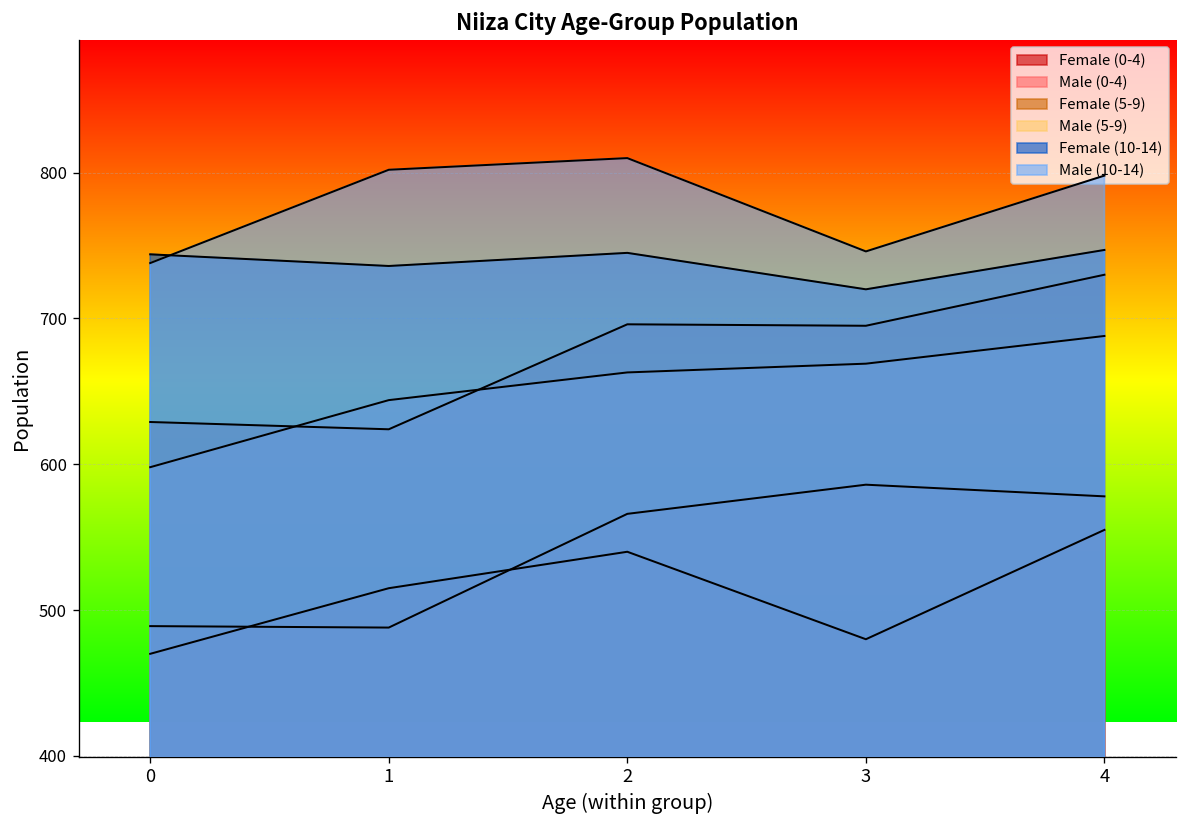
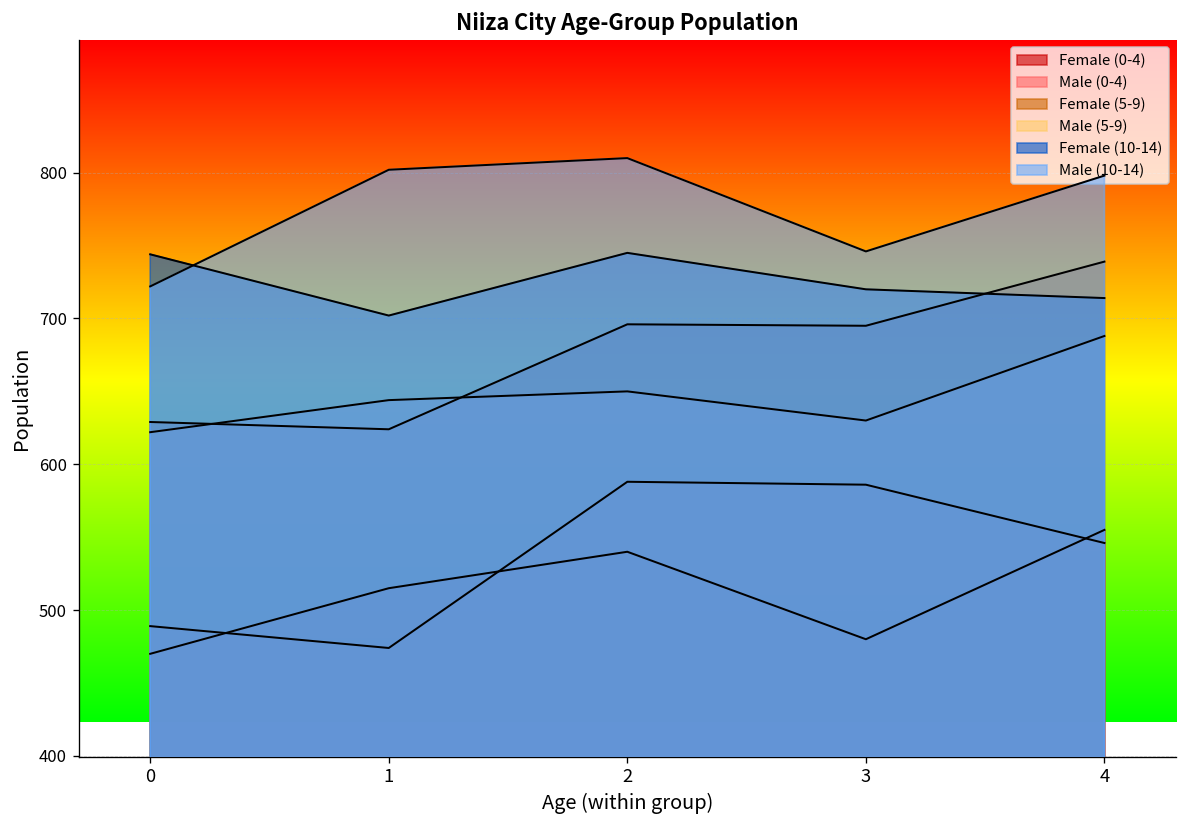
Male (5-9), 0: 598 -> 622
Male (10-14), 0: 738 -> 722
Male (0-4), 1: 488 -> 474
Female (10-14), 1: 736 -> 702
Male (0-4), 2: 566 -> 588
Male (5-9), 2: 663 -> 650
Male (5-9), 3: 669 -> 630
Male (0-4), 4: 578 -> 546
Female (5-9), 4: 730 -> 739
Female (10-14), 4: 747 -> 714
